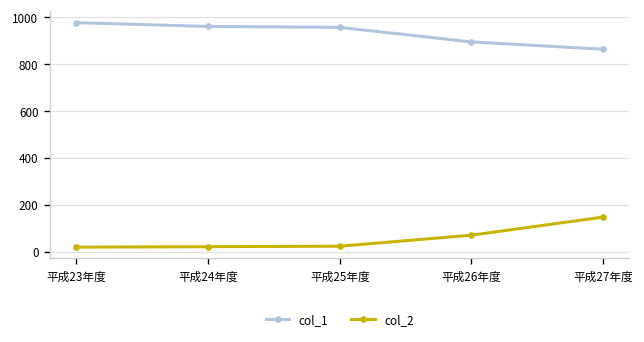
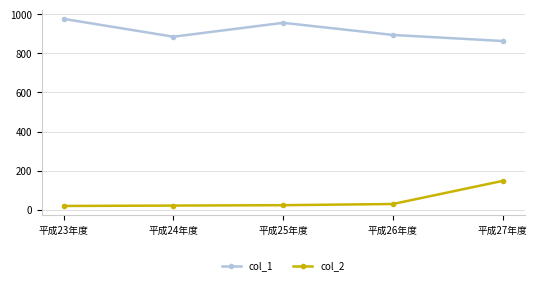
col_1, 平成24年度: 960 -> 890
col_2, 平成26年度: 70 -> 30
